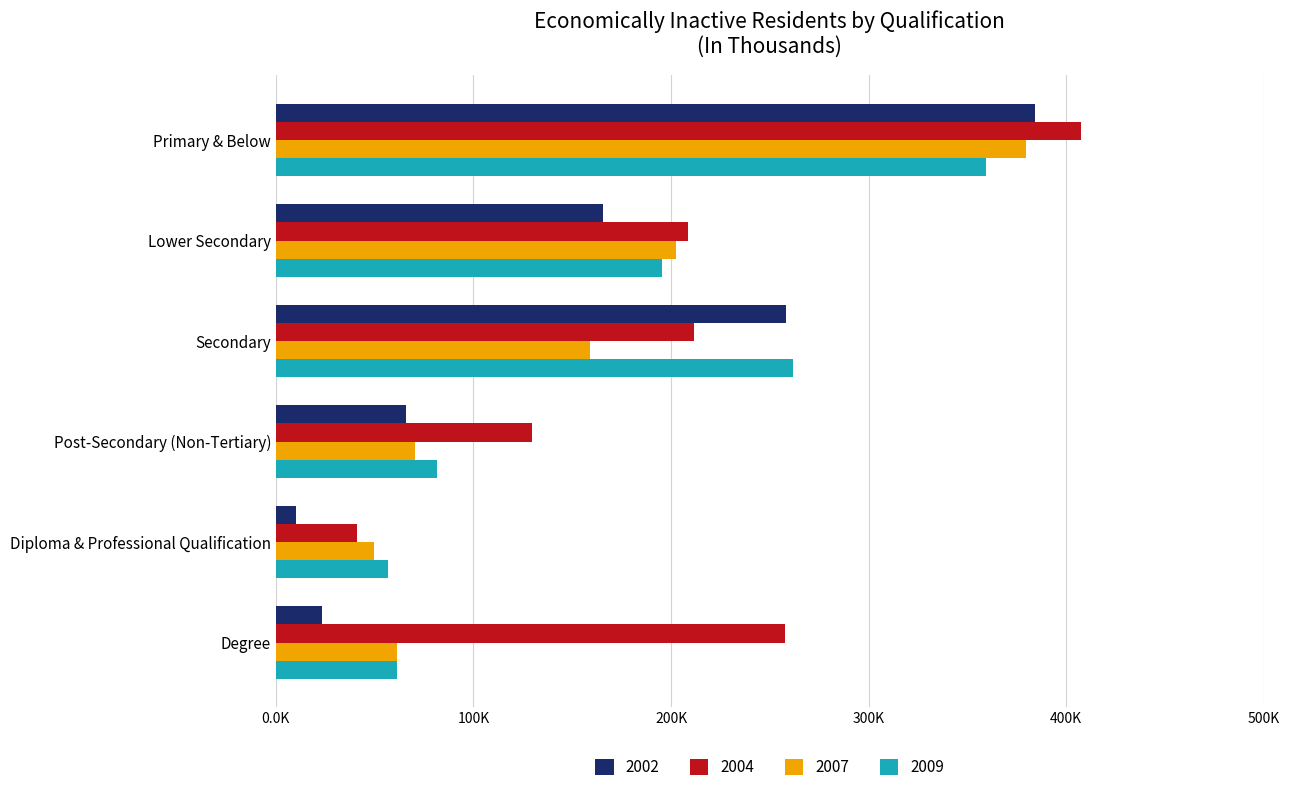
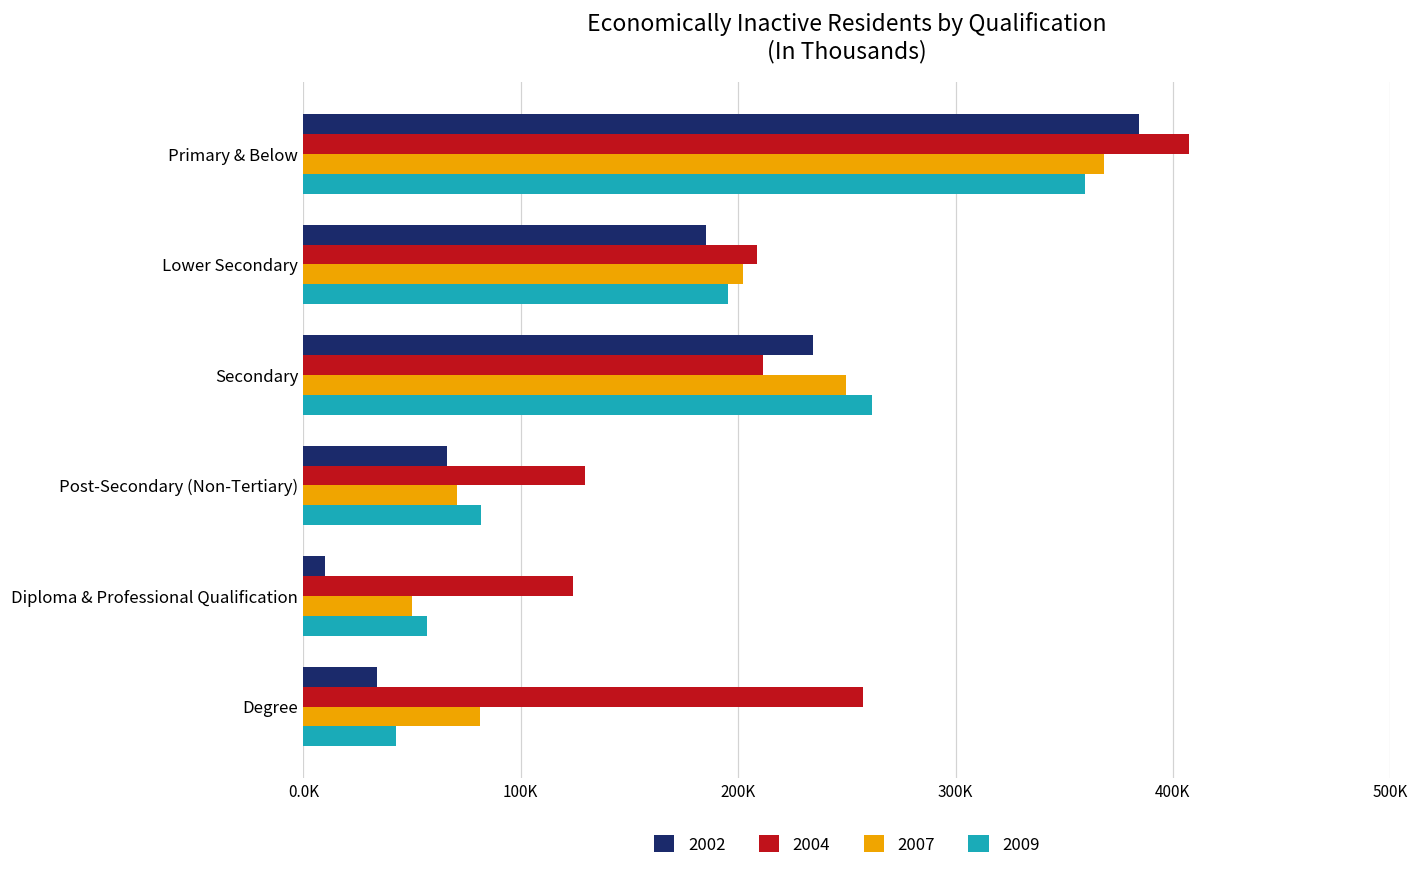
2007, Primary & Below: 380000 -> 368000
2002, Lower Secondary: 165000 -> 185000
2002, Secondary: 258000 -> 234000
2007, Secondary: 159000 -> 249000
2004, Diploma & Professional Qualification: 41000 -> 124000
2002, Degree: 24000 -> 34000
2007, Degree: 62000 -> 81000
2009, Degree: 62000 -> 43000
